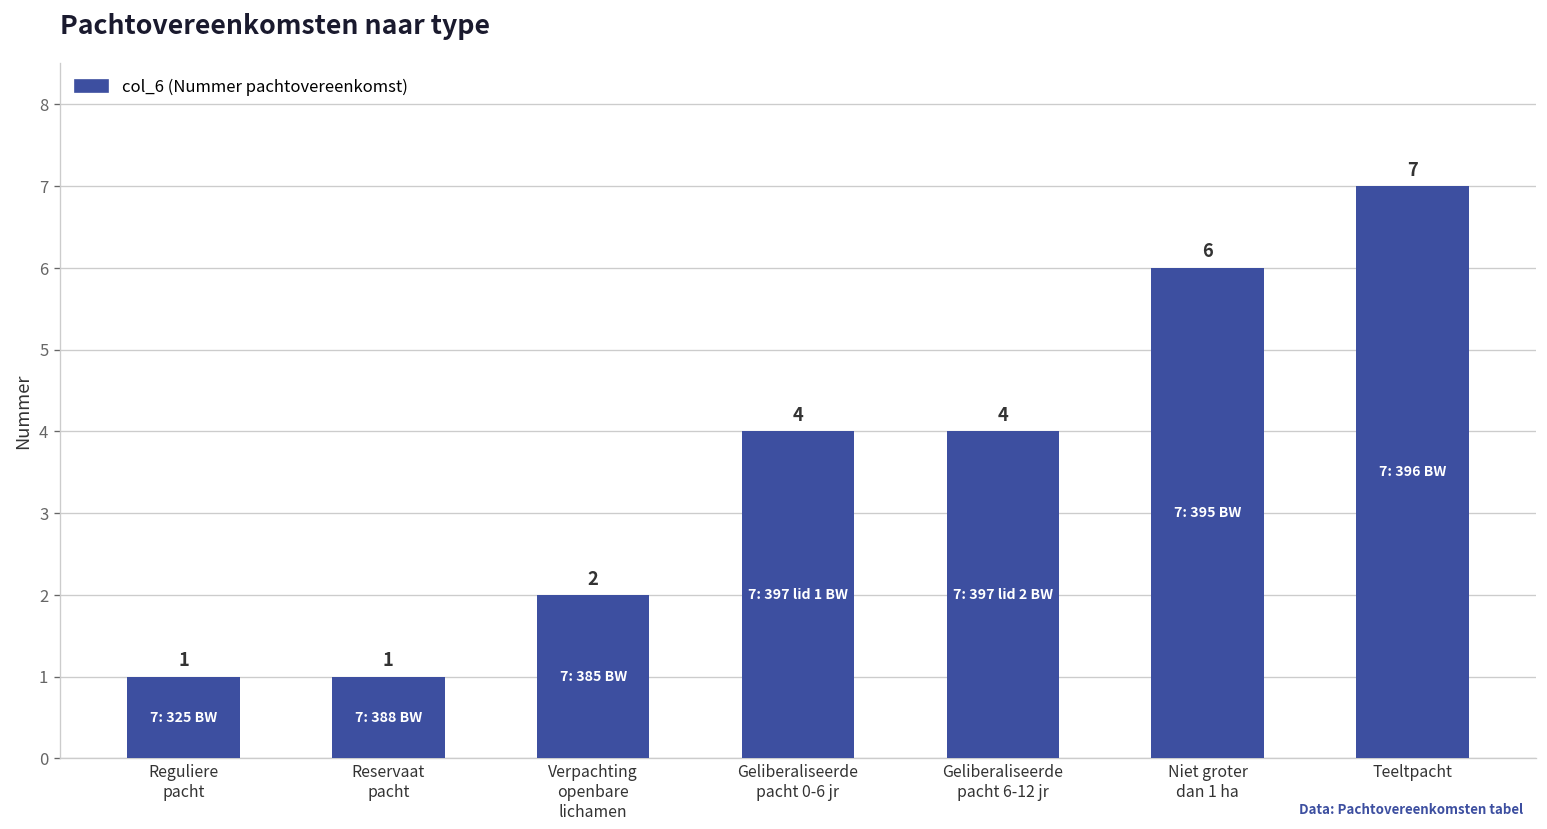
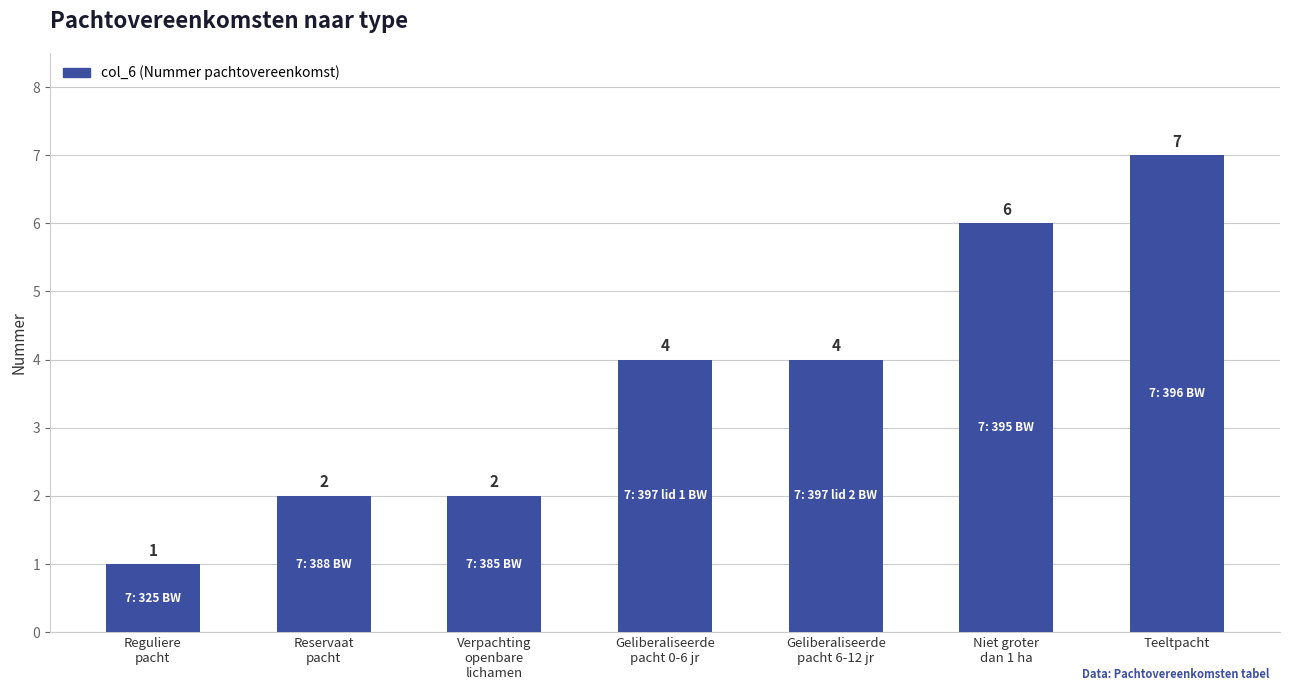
Reservaat pacht: 1 -> 2
